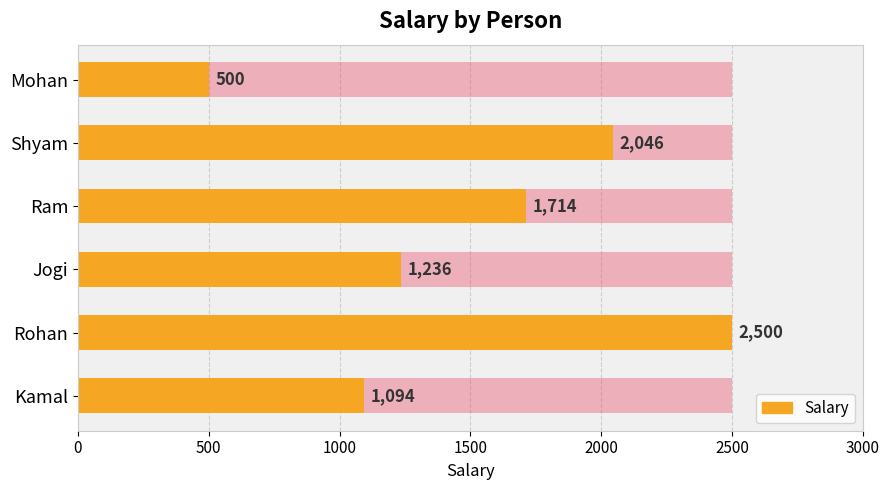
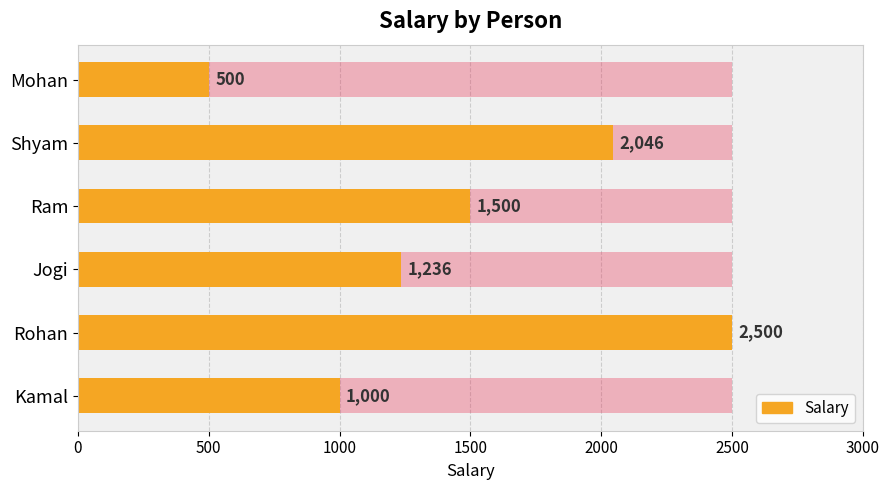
Salary, Ram: 1,714 -> 1,500
Salary, Kamal: 1,094 -> 1,000
